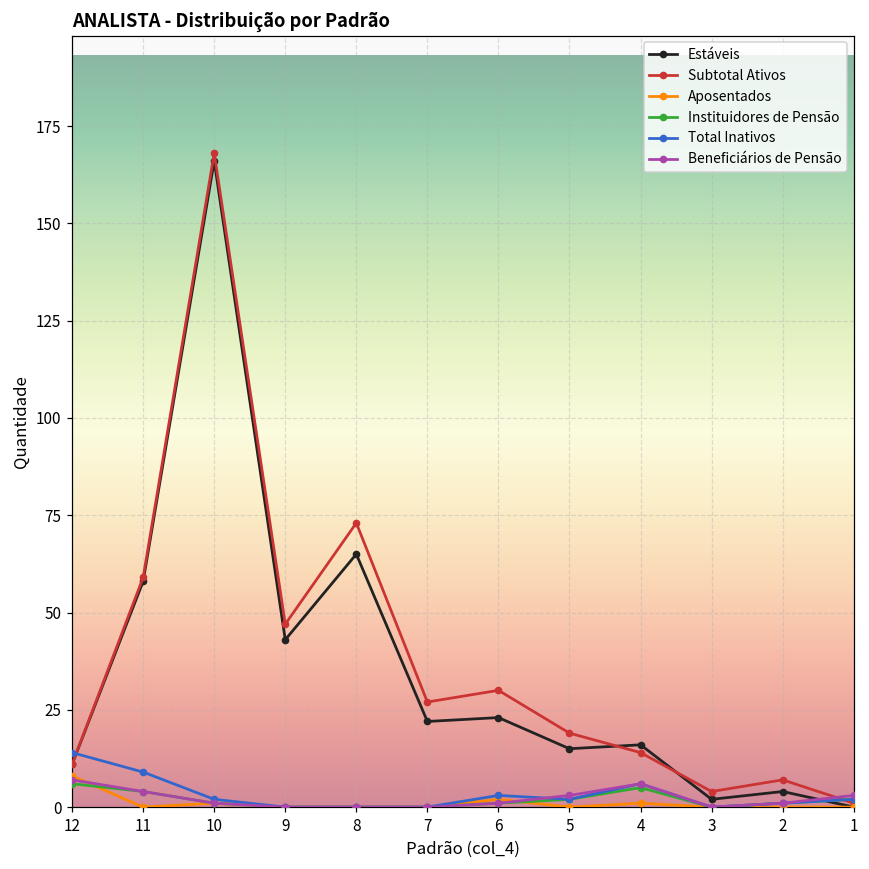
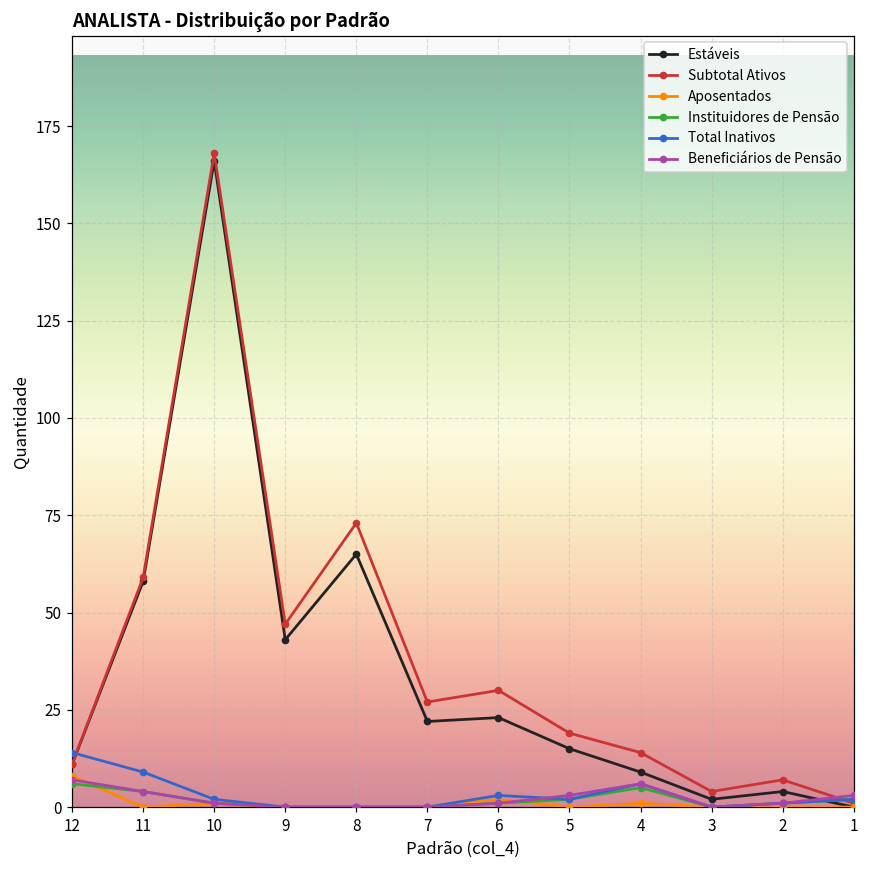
Estáveis, 4: 16 -> 9
